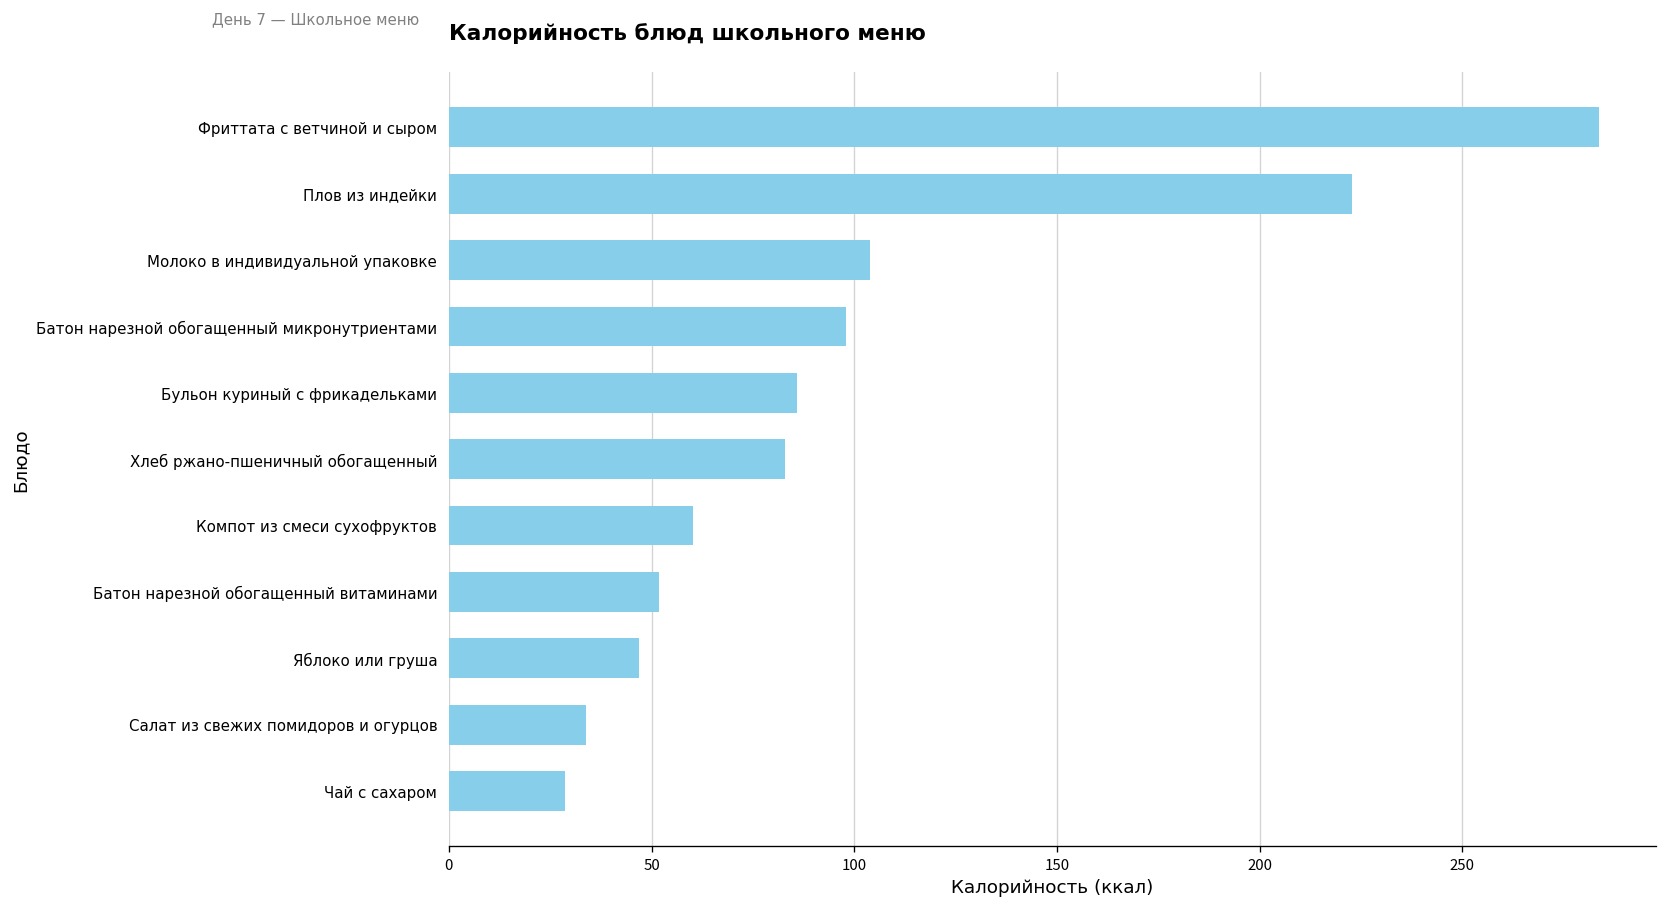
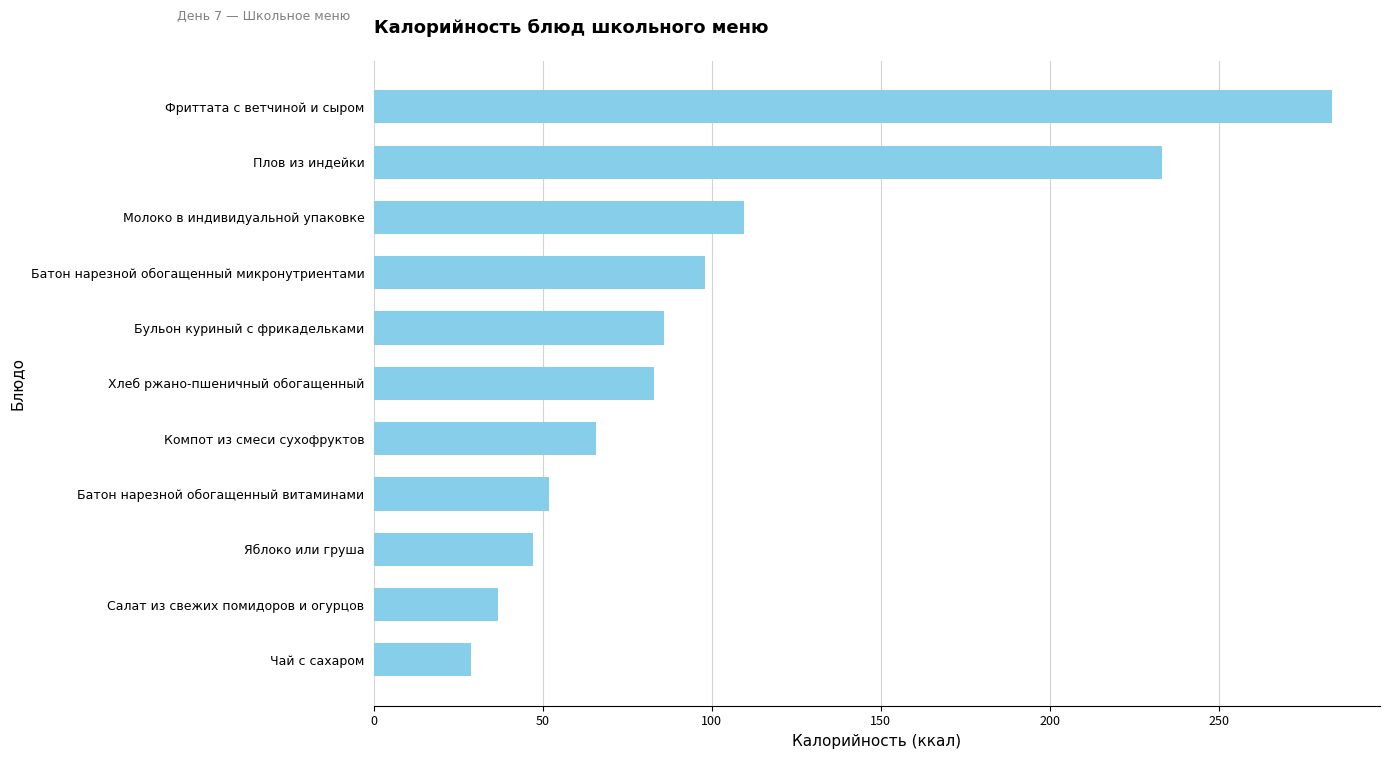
Плов из индейки: 223 -> 233
Молоко в индивидуальной упаковке: 104 -> 110
Компот из смеси сухофруктов: 60 -> 66
Салат из свежих помидоров и огурцов: 34 -> 37
